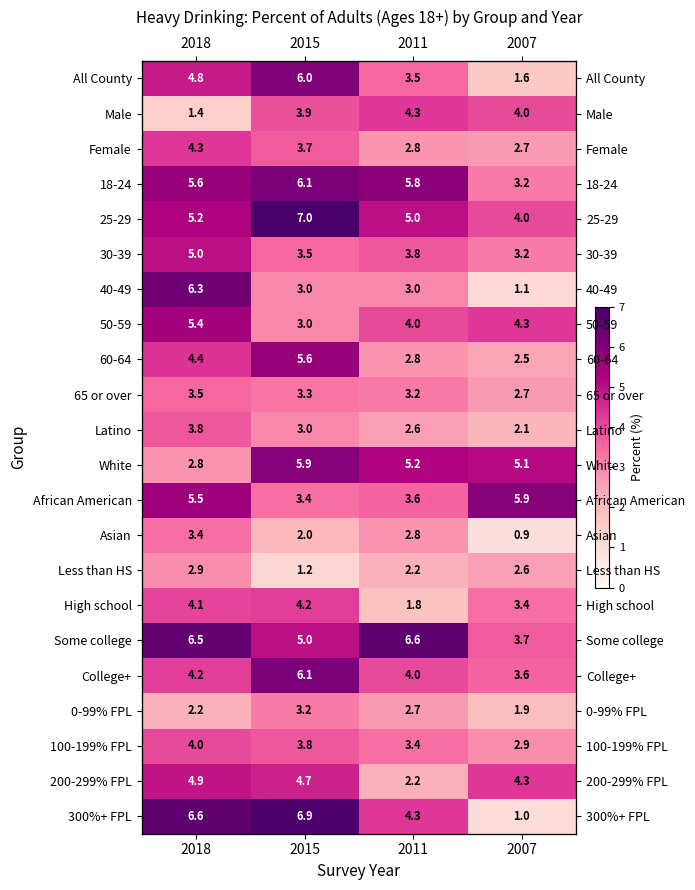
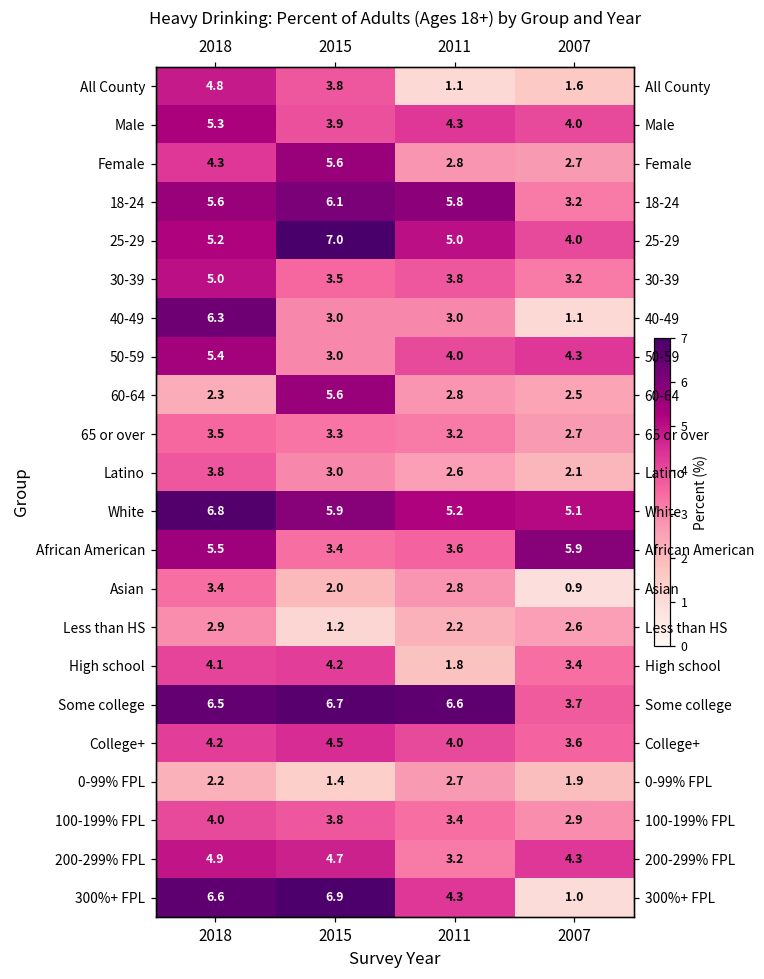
All County, 2015: 6.0 -> 3.8
All County, 2011: 3.5 -> 1.1
Male, 2018: 1.4 -> 5.3
Female, 2015: 3.7 -> 5.6
60-64, 2018: 4.4 -> 2.3
White, 2018: 2.8 -> 6.8
Some college, 2015: 5.0 -> 6.7
College+, 2015: 6.1 -> 4.5
0-99% FPL, 2015: 3.2 -> 1.4
200-299% FPL, 2011: 2.2 -> 3.2
